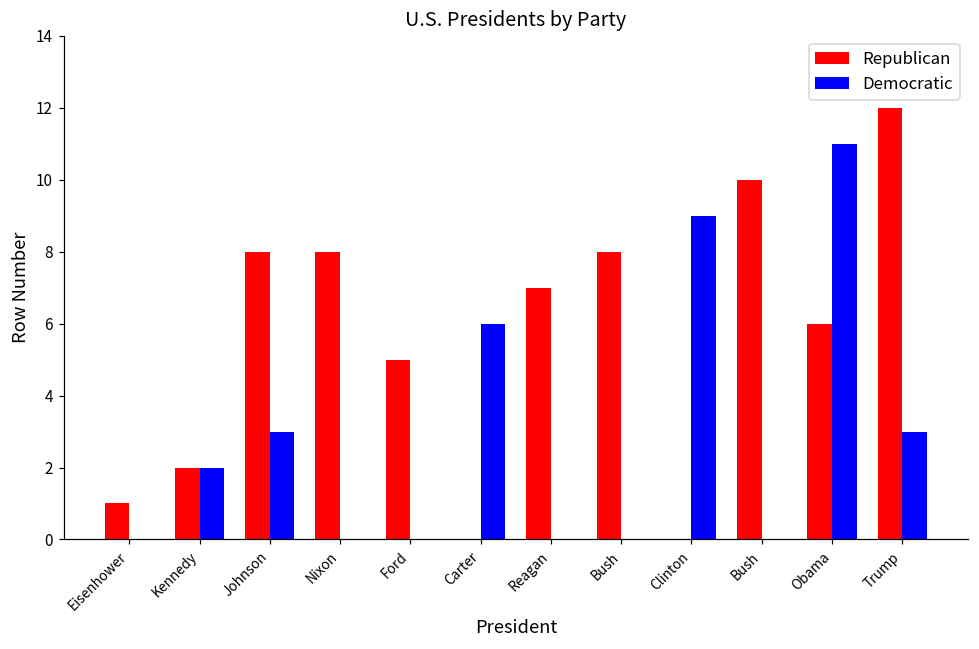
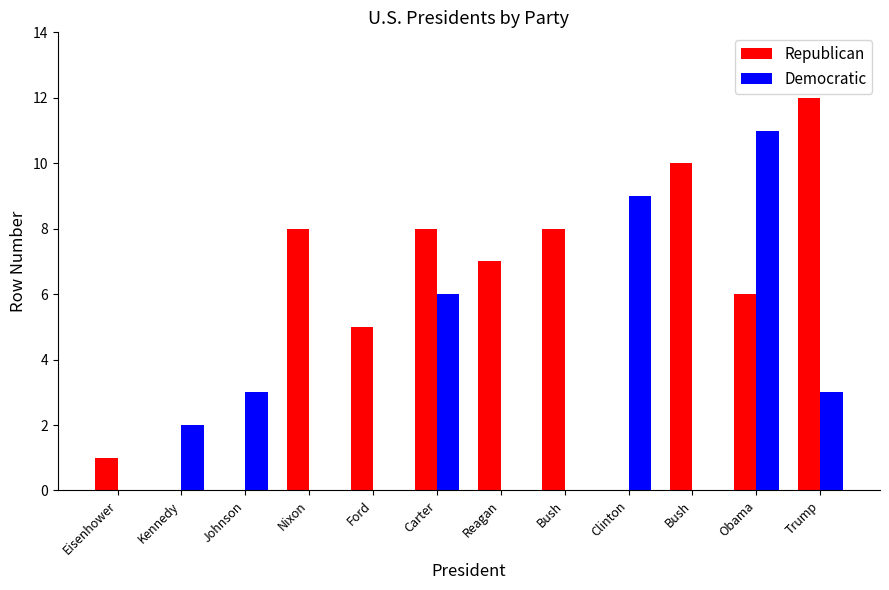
Republican, Kennedy: 2 -> 0
Republican, Johnson: 8 -> 0
Republican, Carter: 0 -> 8
